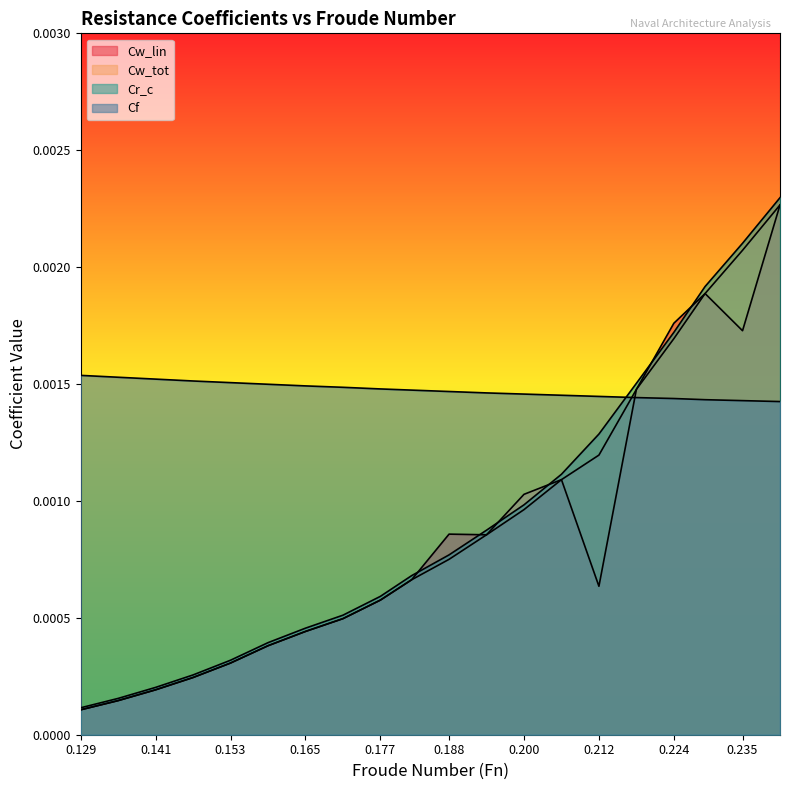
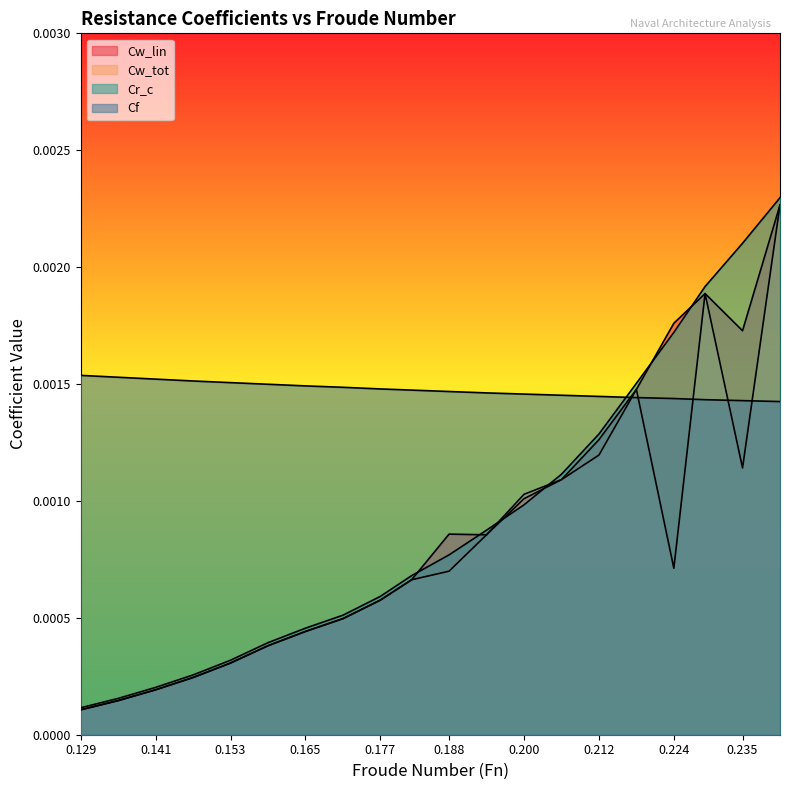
Cw_tot, 0.188: 0.00075 -> 0.00070
Cw_lin, 0.200: 0.00096 -> 0.00101
Cw_lin, 0.212: 0.00064 -> 0.00126
Cw_tot, 0.224: 0.00169 -> 0.00071
Cw_tot, 0.235: 0.00207 -> 0.00114
